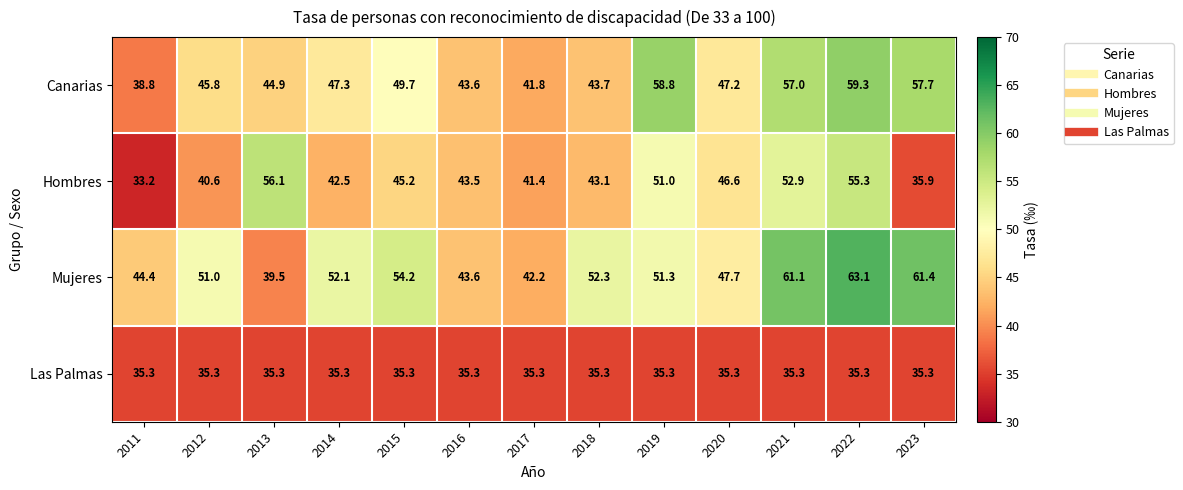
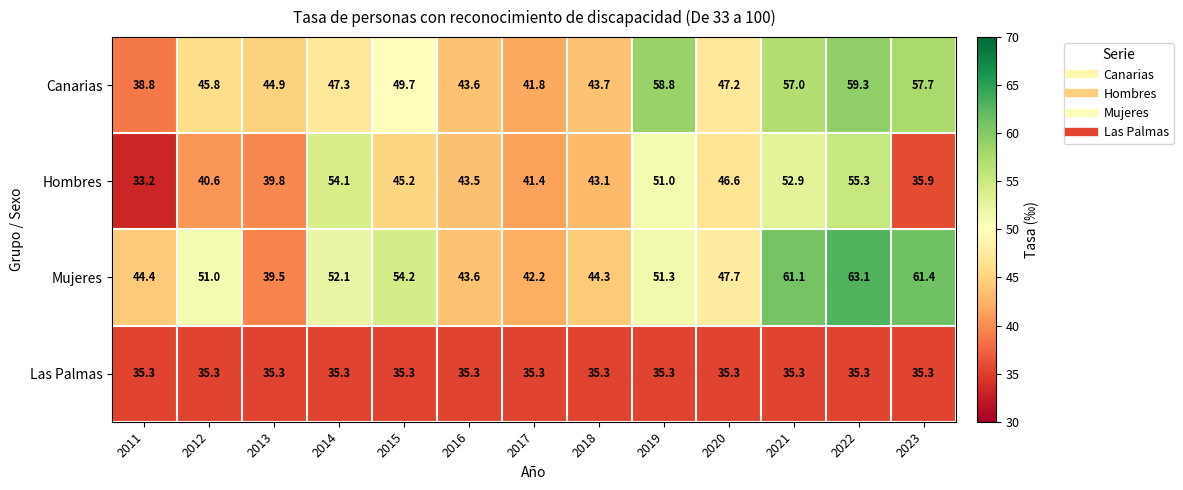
Hombres, 2013: 56.1 -> 39.8
Hombres, 2014: 42.5 -> 54.1
Mujeres, 2018: 52.3 -> 44.3
